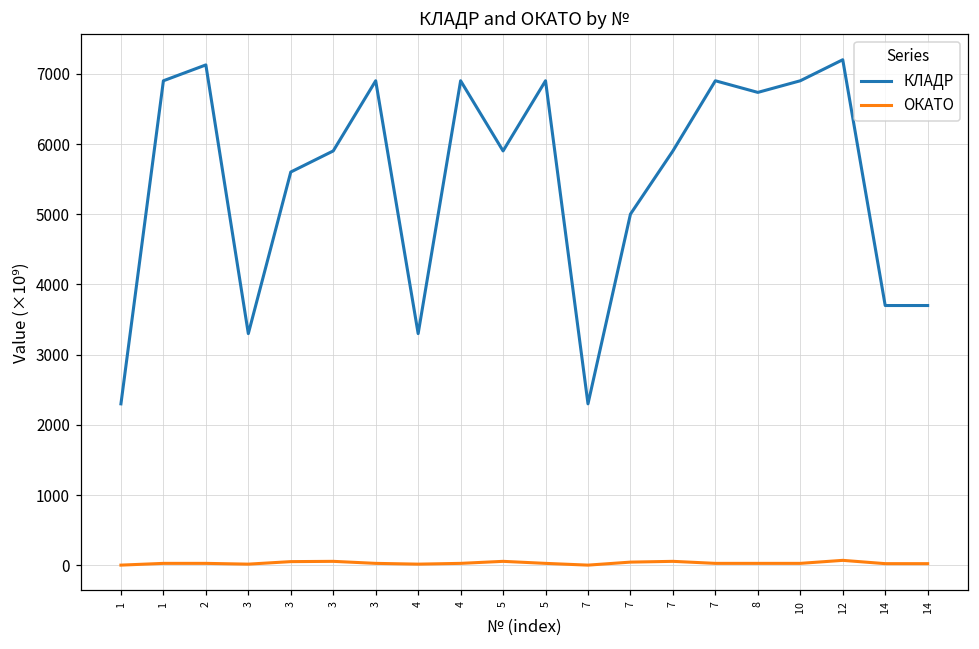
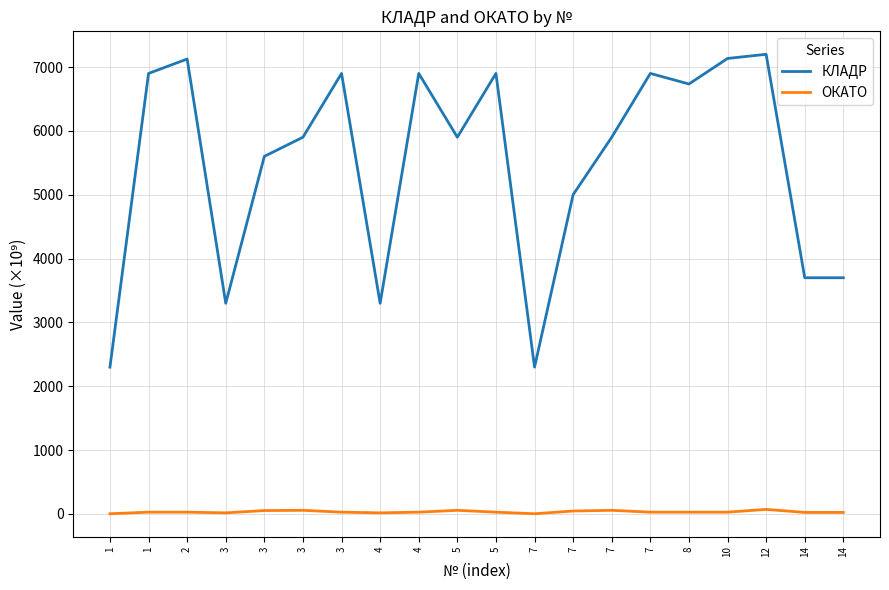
КЛАДР, 10: 6900 -> 7100
